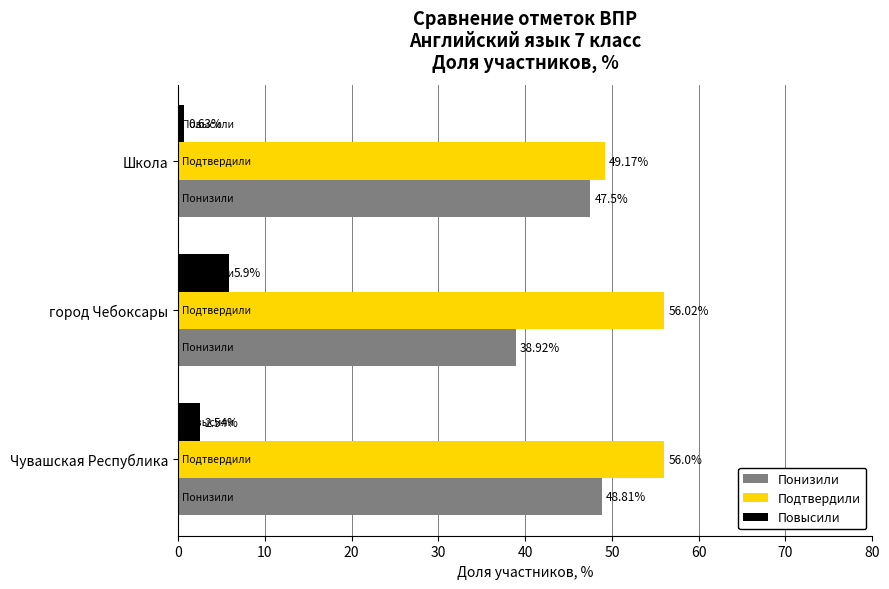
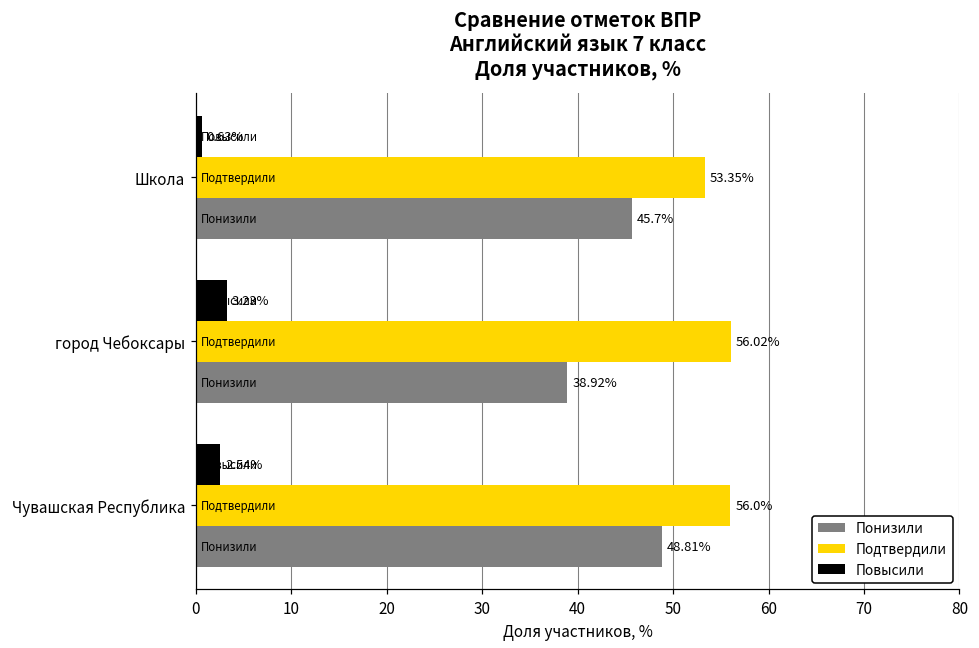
Подтвердили, Школа: 49.17% -> 53.35%
Понизили, Школа: 47.5% -> 45.7%
Повысили, город Чебоксары: 5.9% -> 3.23%
